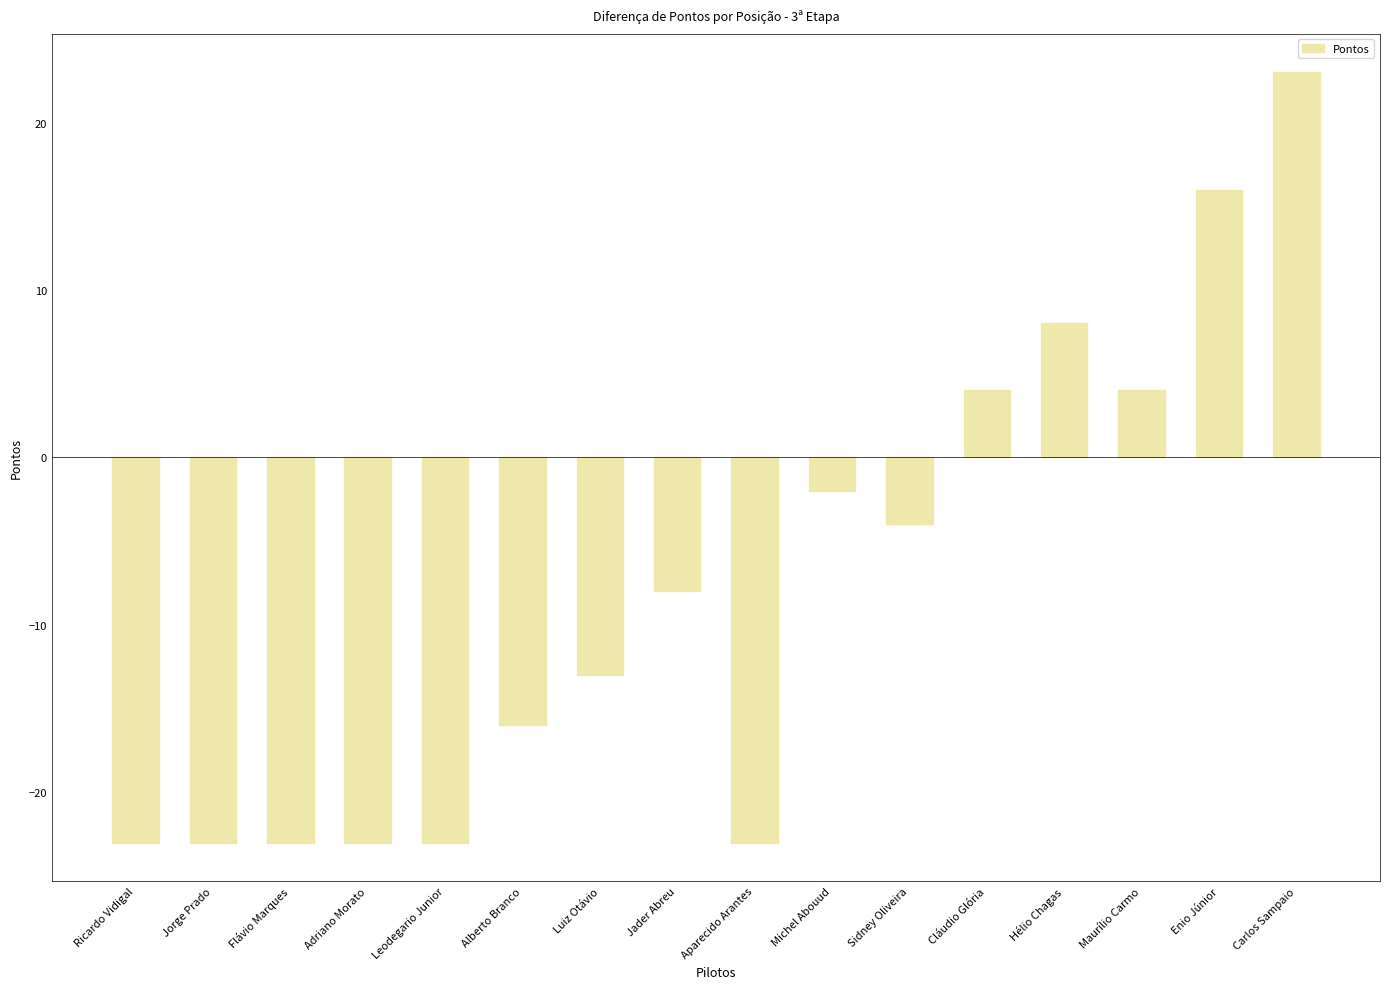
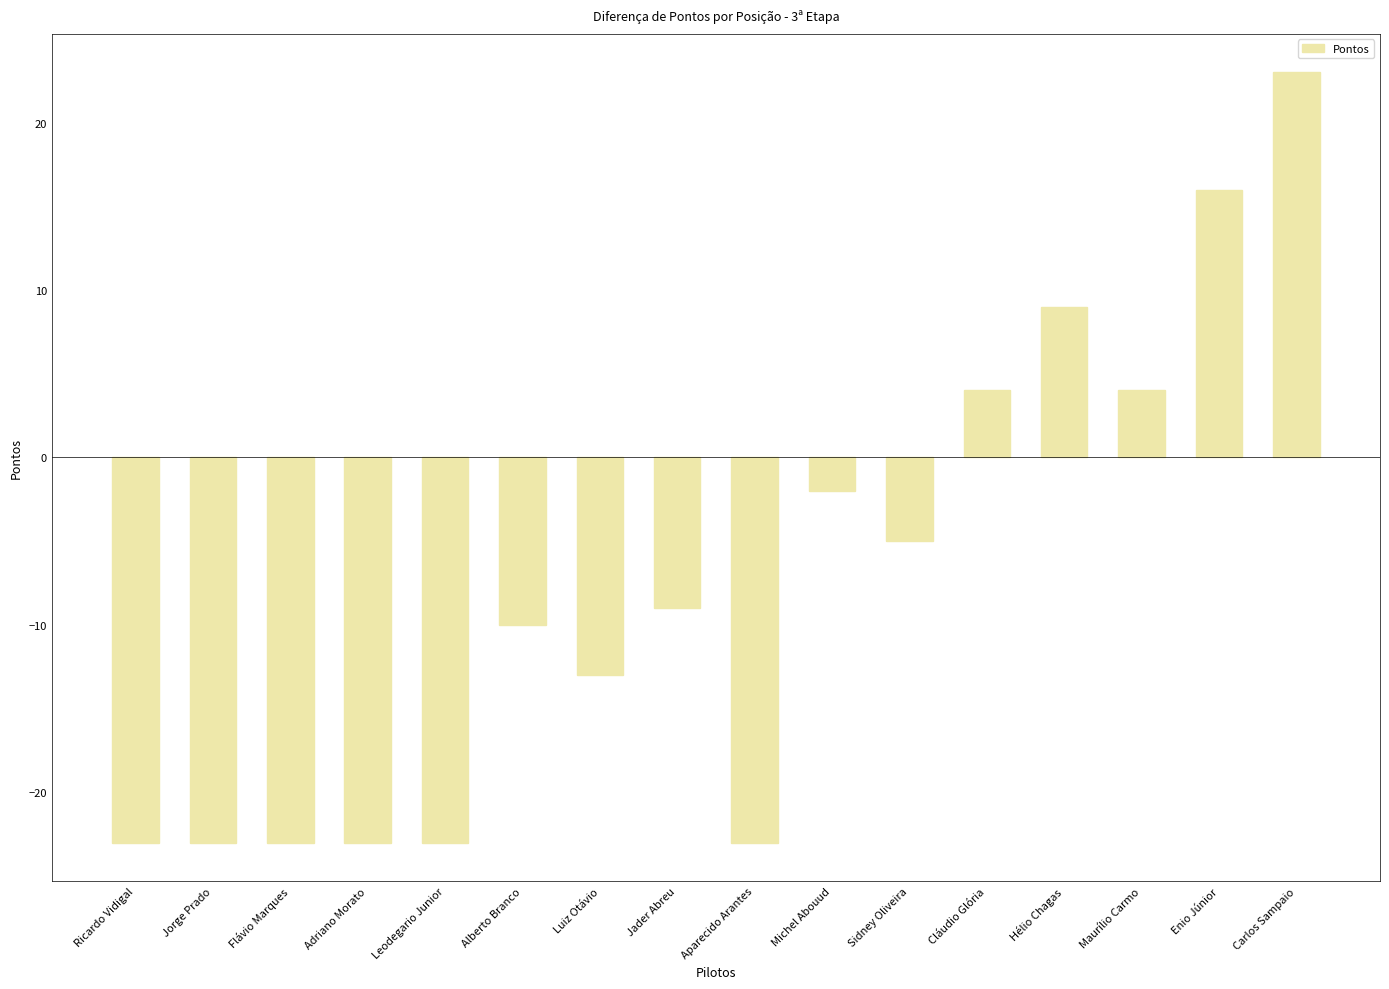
Alberto Branco: -16.0 -> -10.0
Jader Abreu: -8.0 -> -9.0
Sidney Oliveira: -4.0 -> -5.0
Hélio Chagas: 8.0 -> 9.0
